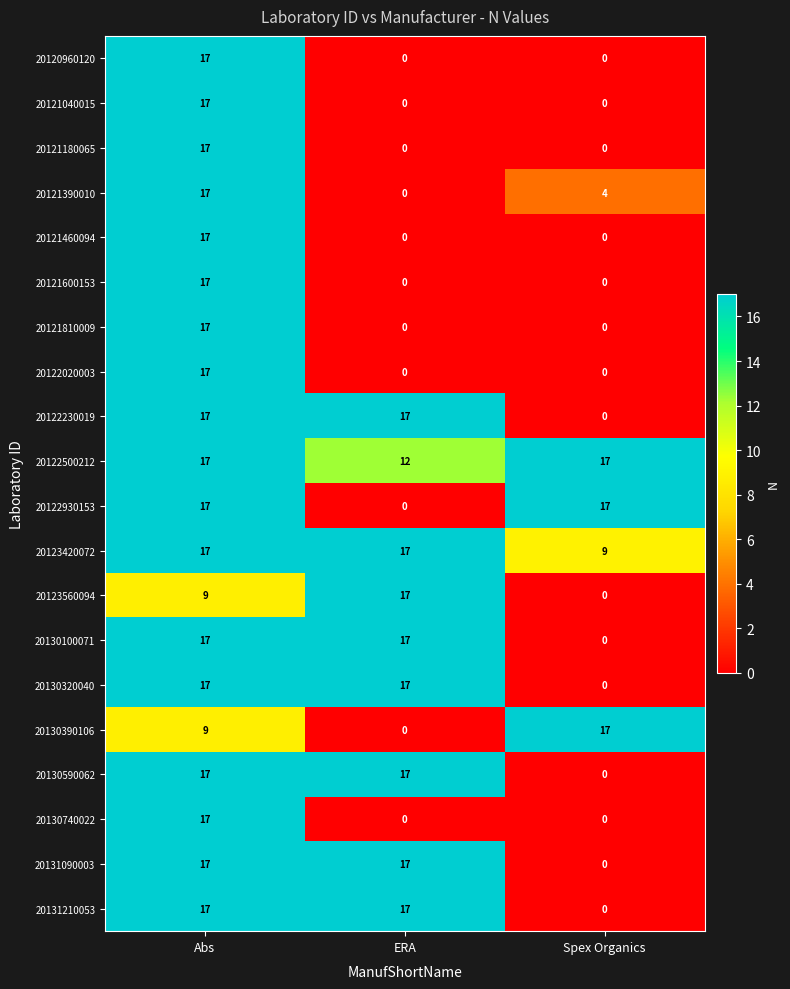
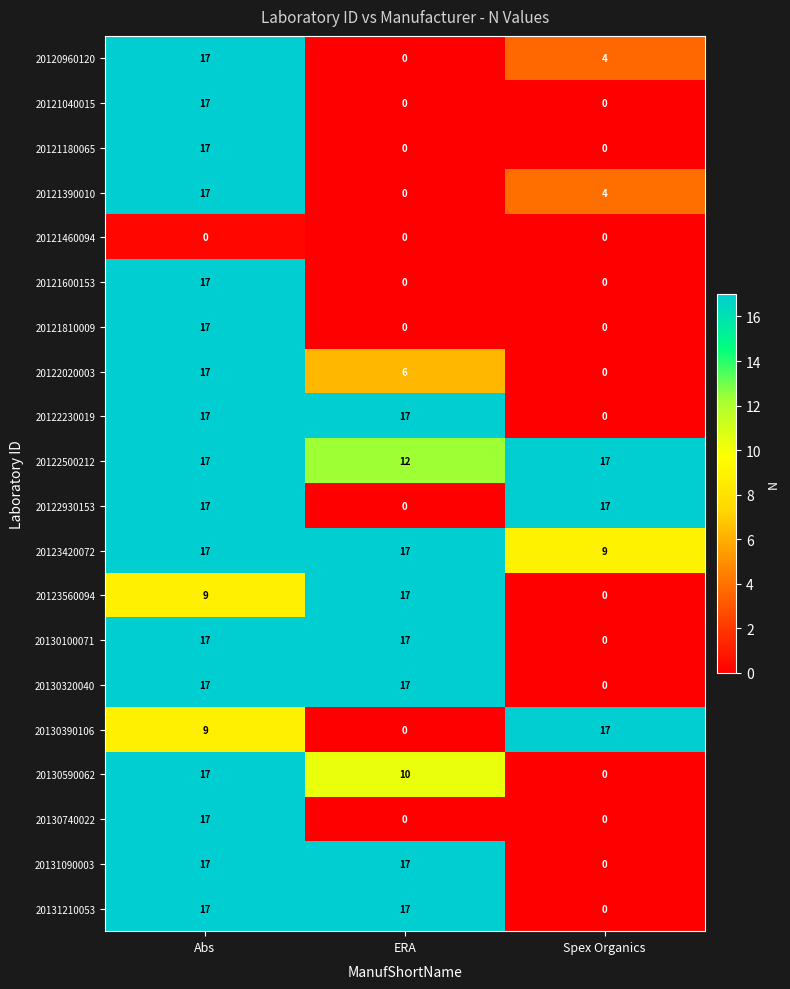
20120960120, Spex Organics: 0 -> 4
20121460094, Abs: 17 -> 0
20122020003, ERA: 0 -> 6
20130590062, ERA: 17 -> 10
